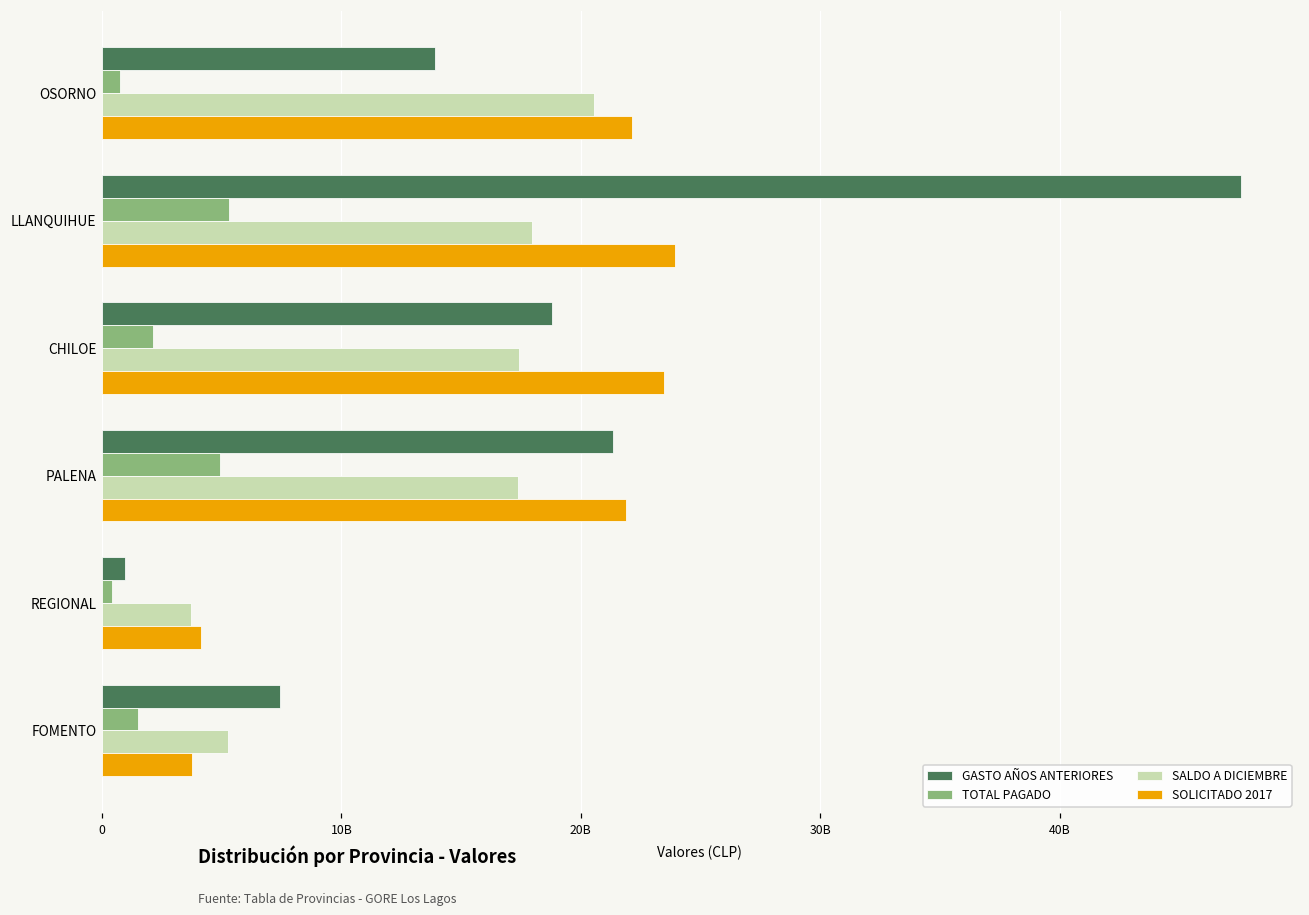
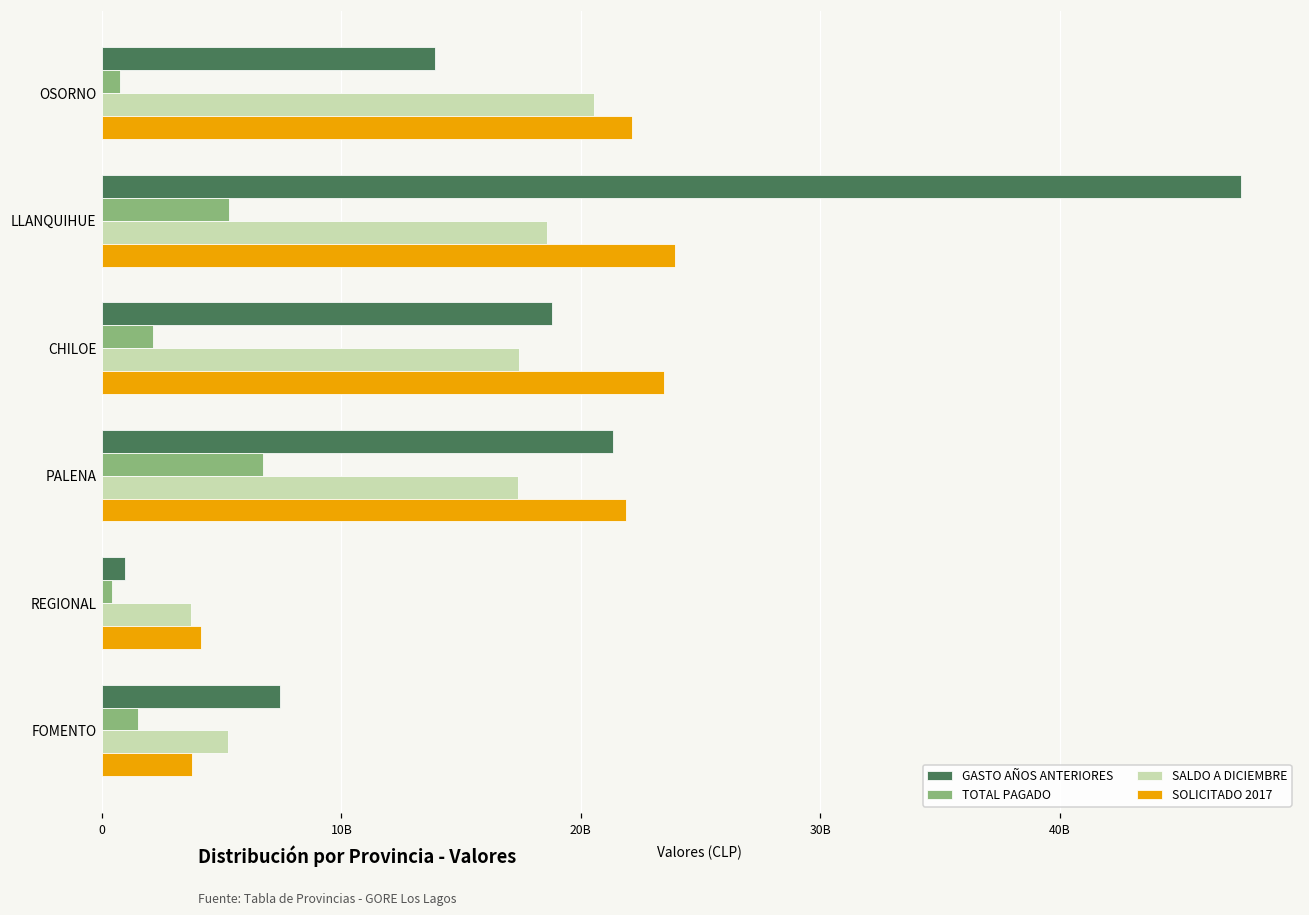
SALDO A DICIEMBRE, LLANQUIHUE: 18000000000 -> 18600000000
TOTAL PAGADO, PALENA: 4900000000 -> 6700000000
